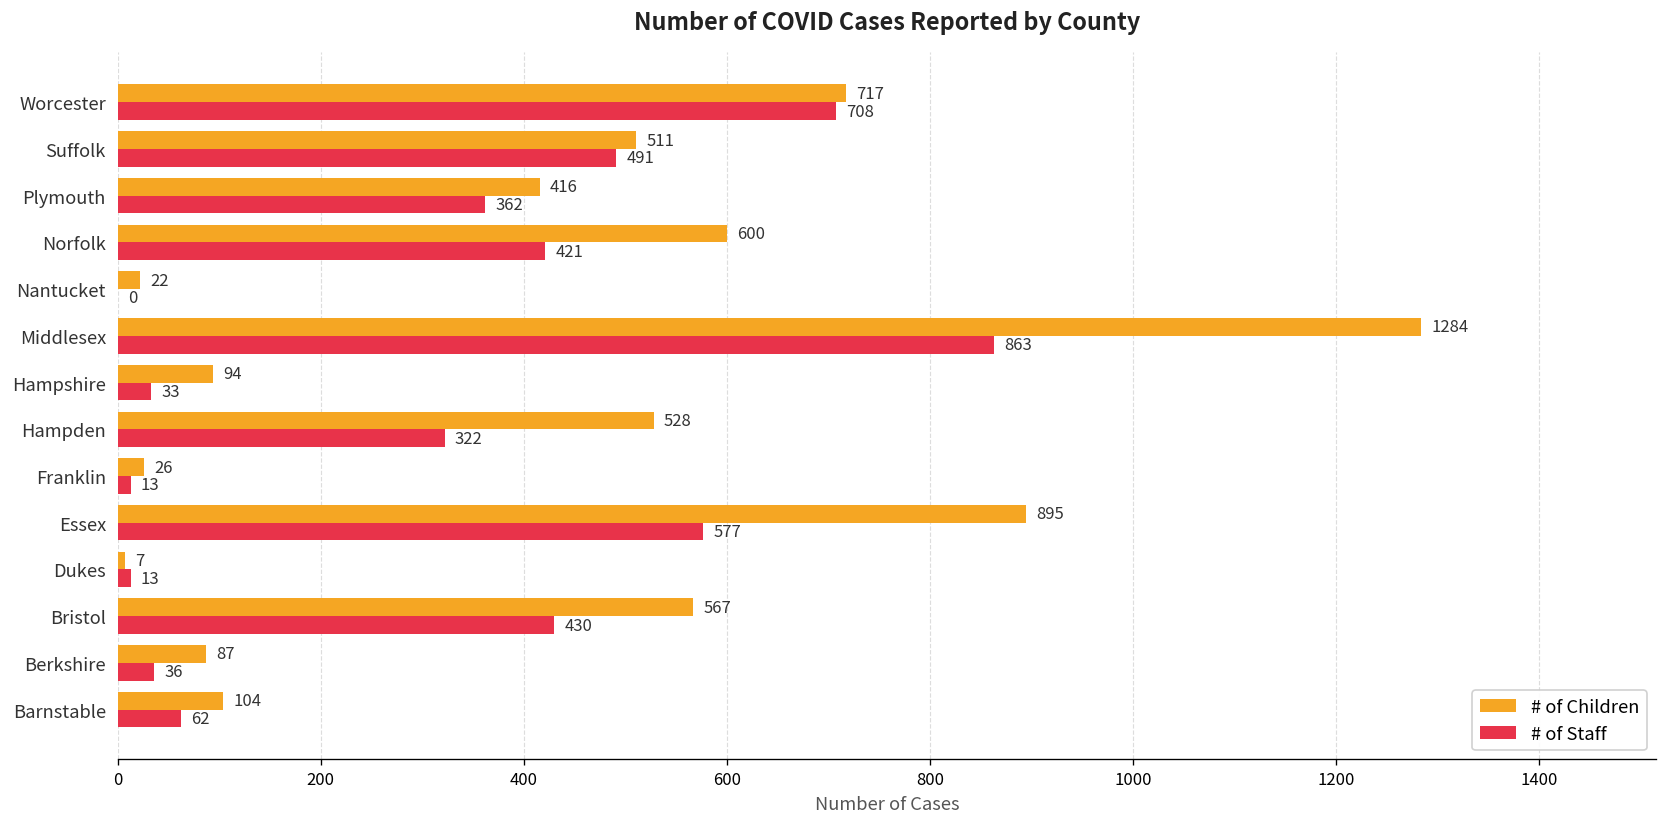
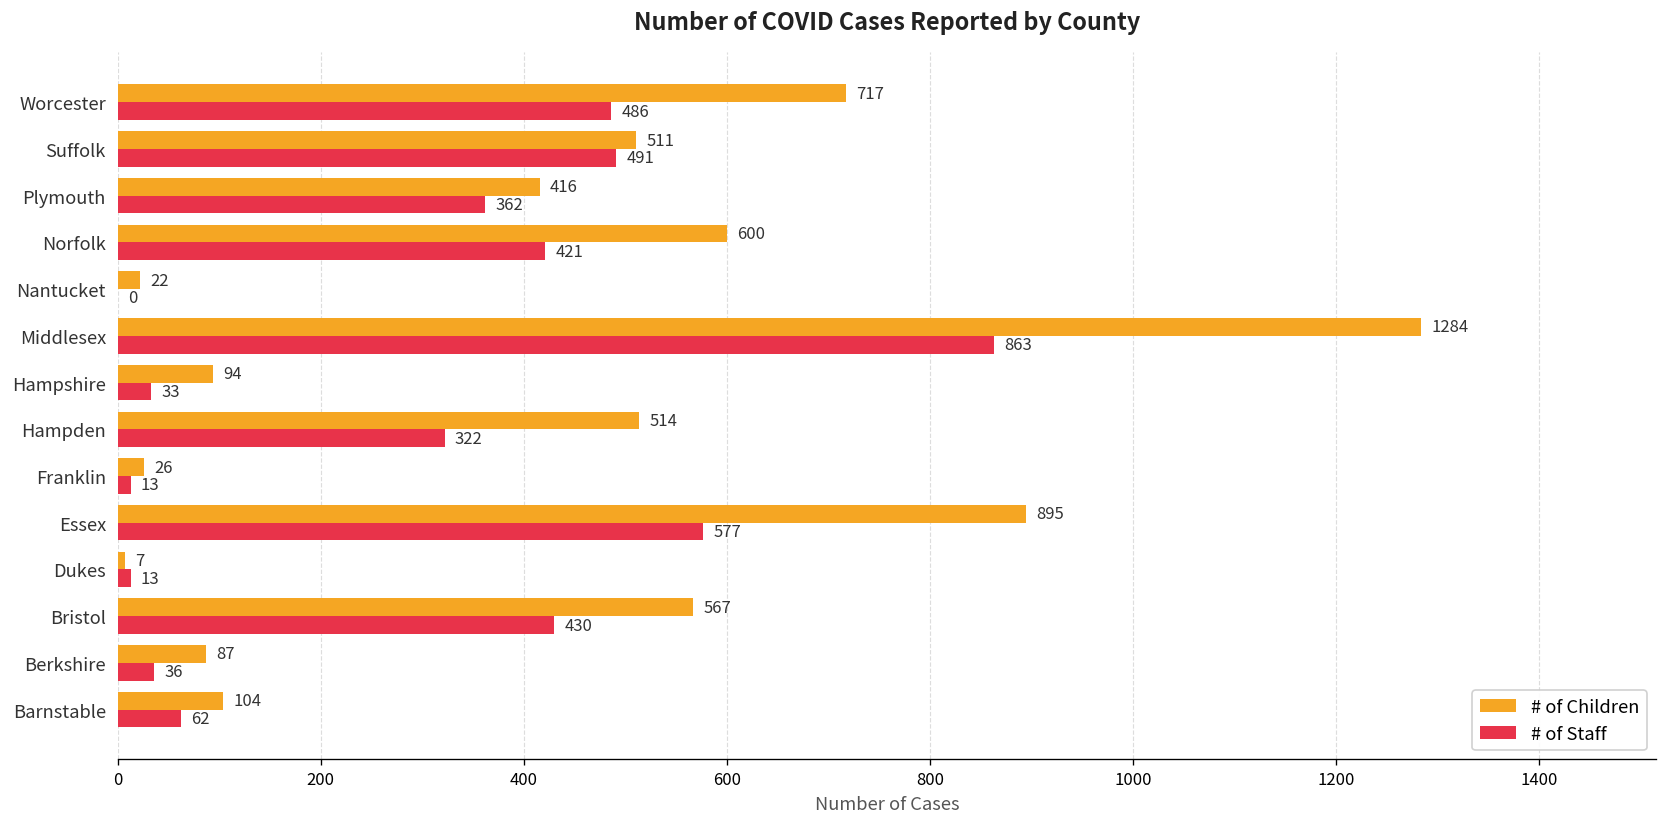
# of Staff, Worcester: 708 -> 486
# of Children, Hampden: 528 -> 514
